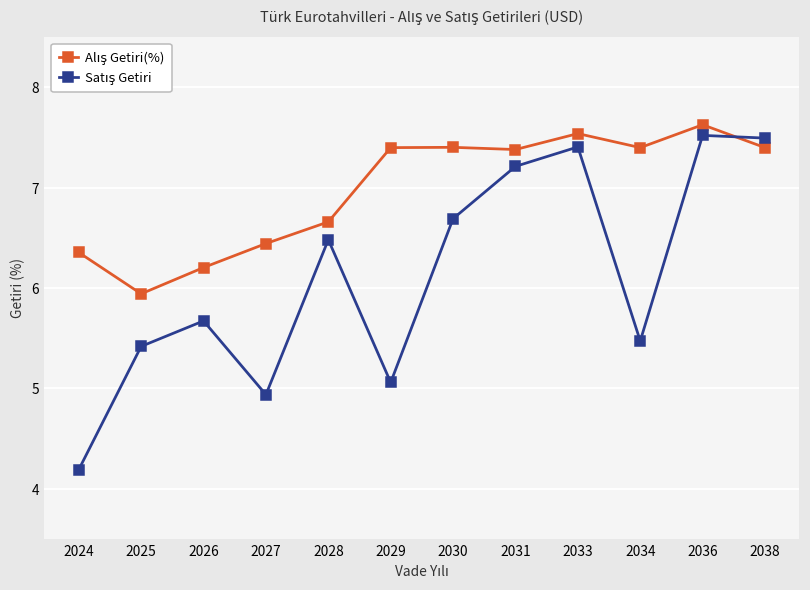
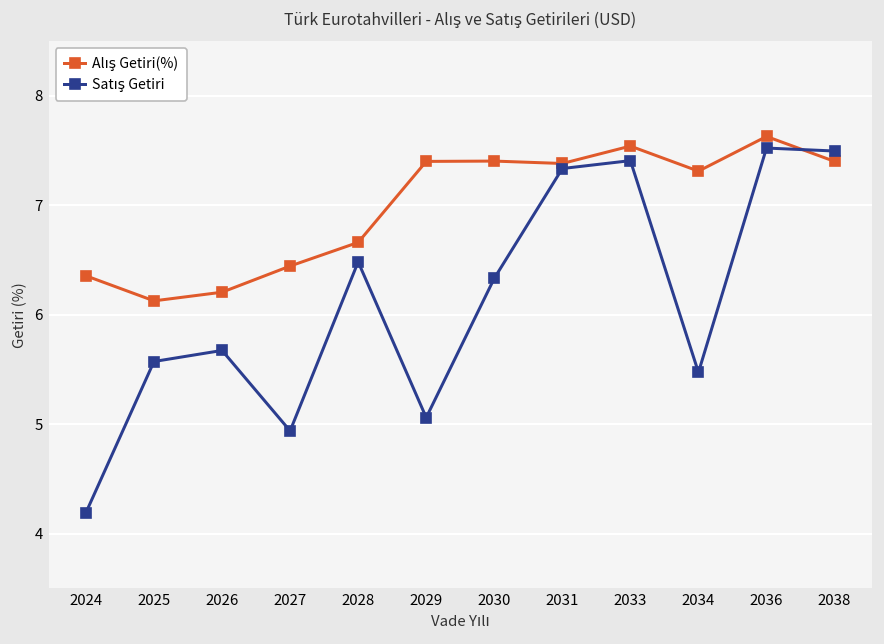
Alış Getiri(%), 2025: 5.9 -> 6.1
Satış Getiri, 2025: 5.4 -> 5.6
Satış Getiri, 2030: 6.7 -> 6.3
Satış Getiri, 2031: 7.2 -> 7.3
Alış Getiri(%), 2034: 7.4 -> 7.3
